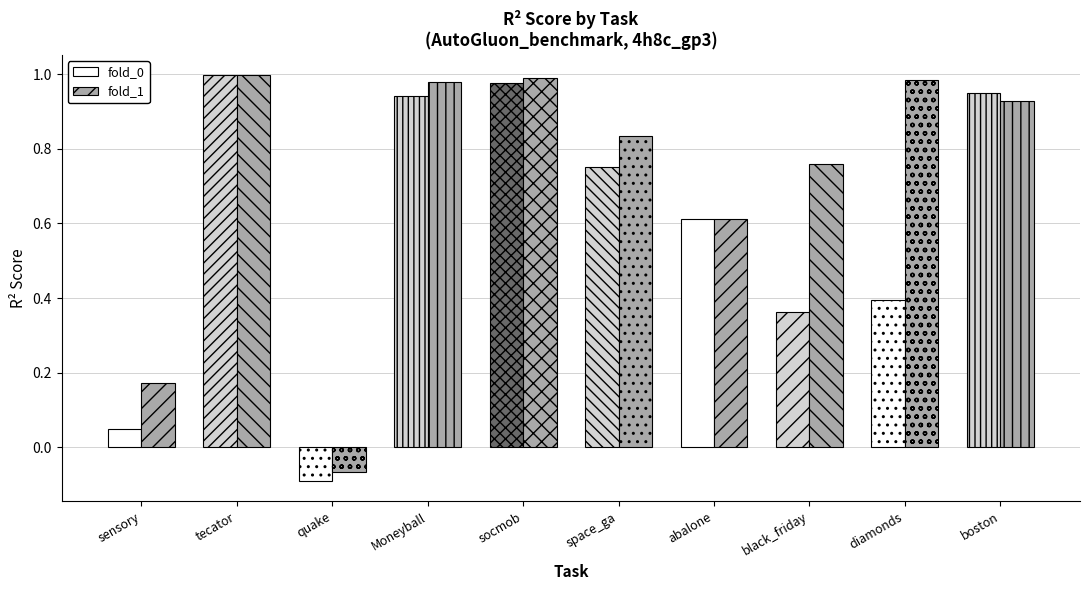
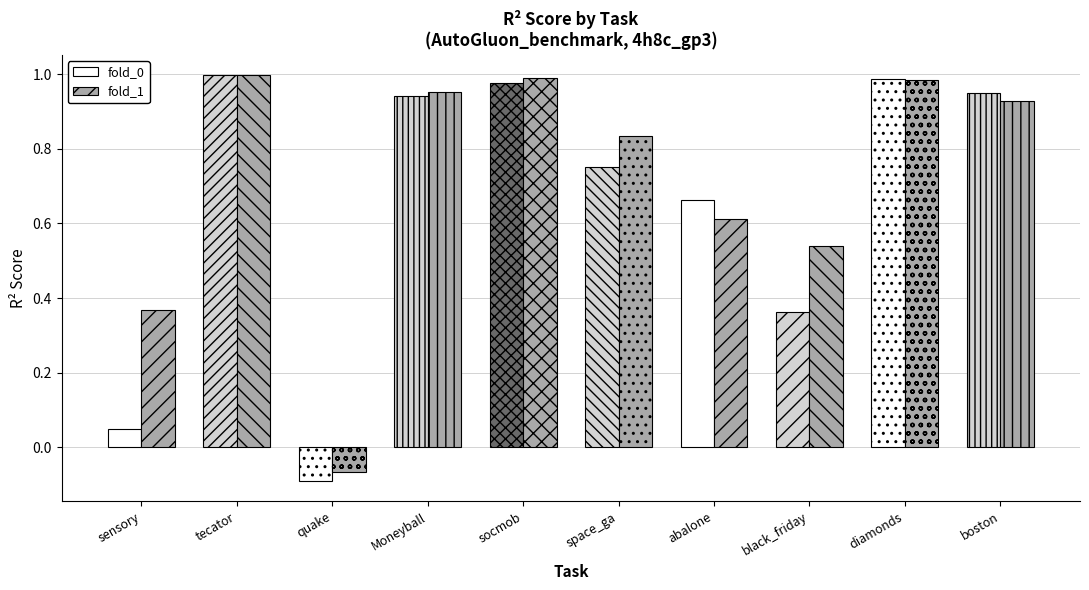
fold_1, sensory: 0.17 -> 0.37
fold_1, Moneyball: 0.98 -> 0.95
fold_0, abalone: 0.61 -> 0.66
fold_1, black_friday: 0.76 -> 0.54
fold_0, diamonds: 0.40 -> 0.99
